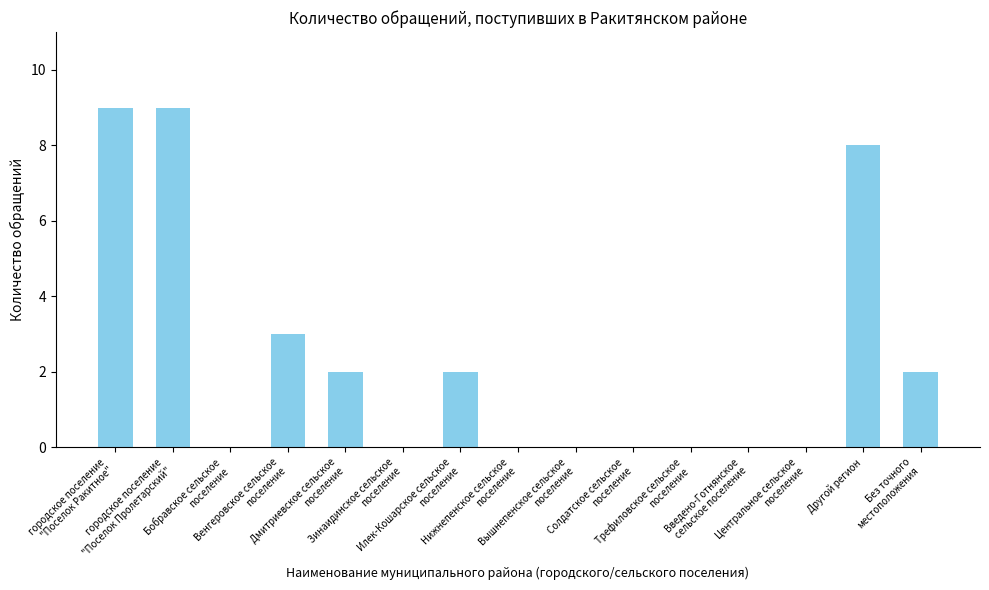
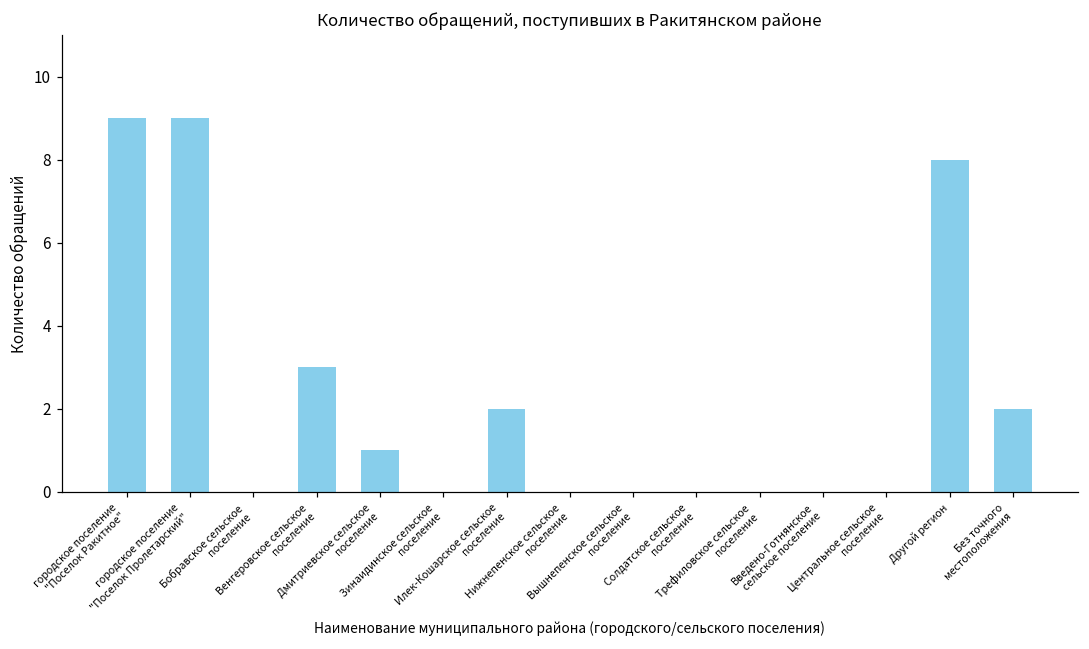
Дмитриевское сельское поселение: 2 -> 1
